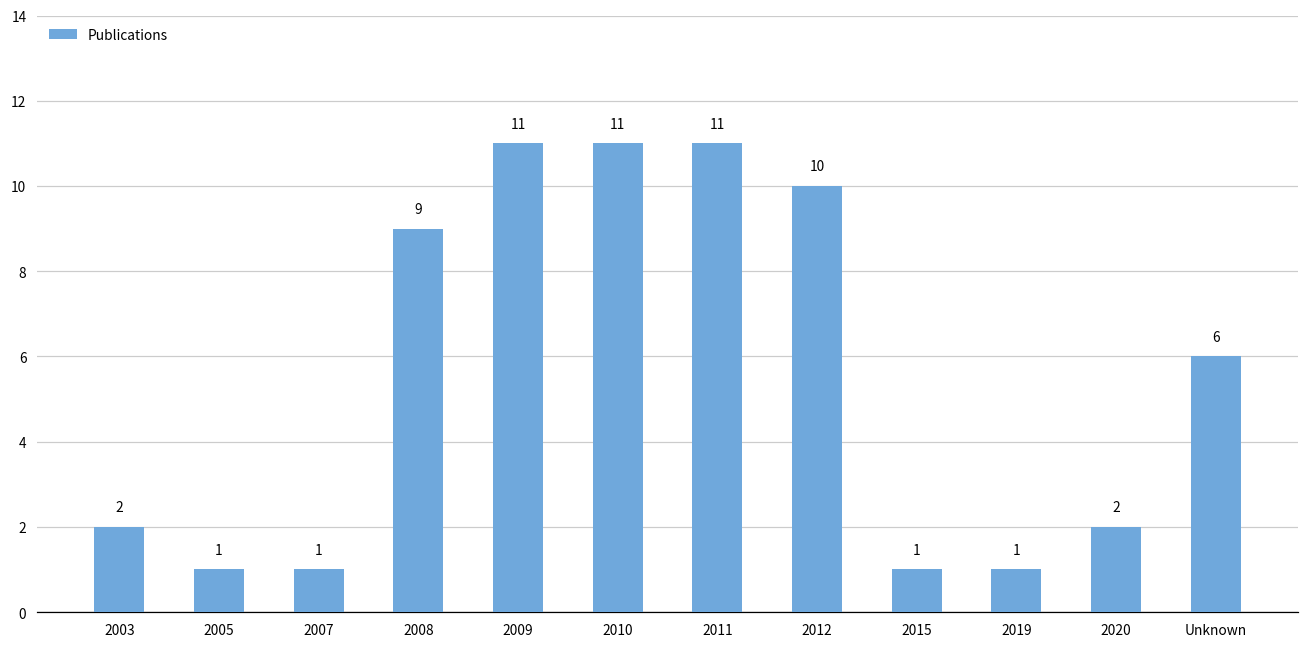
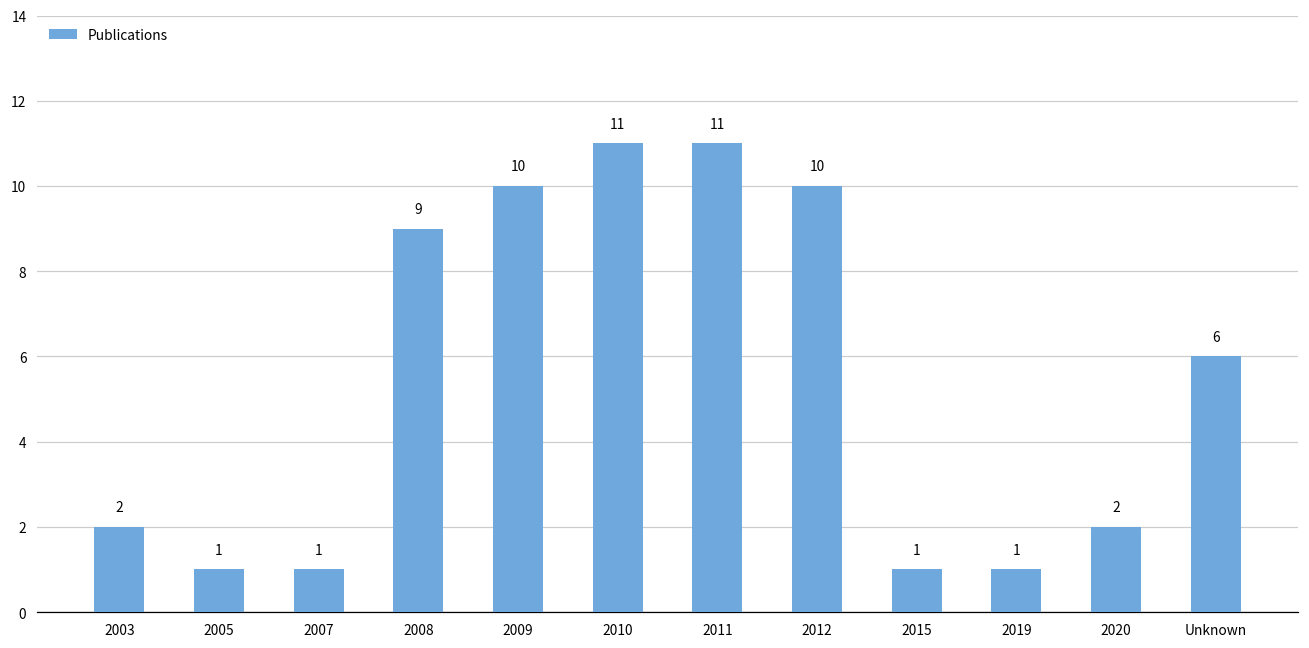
2009: 11 -> 10
